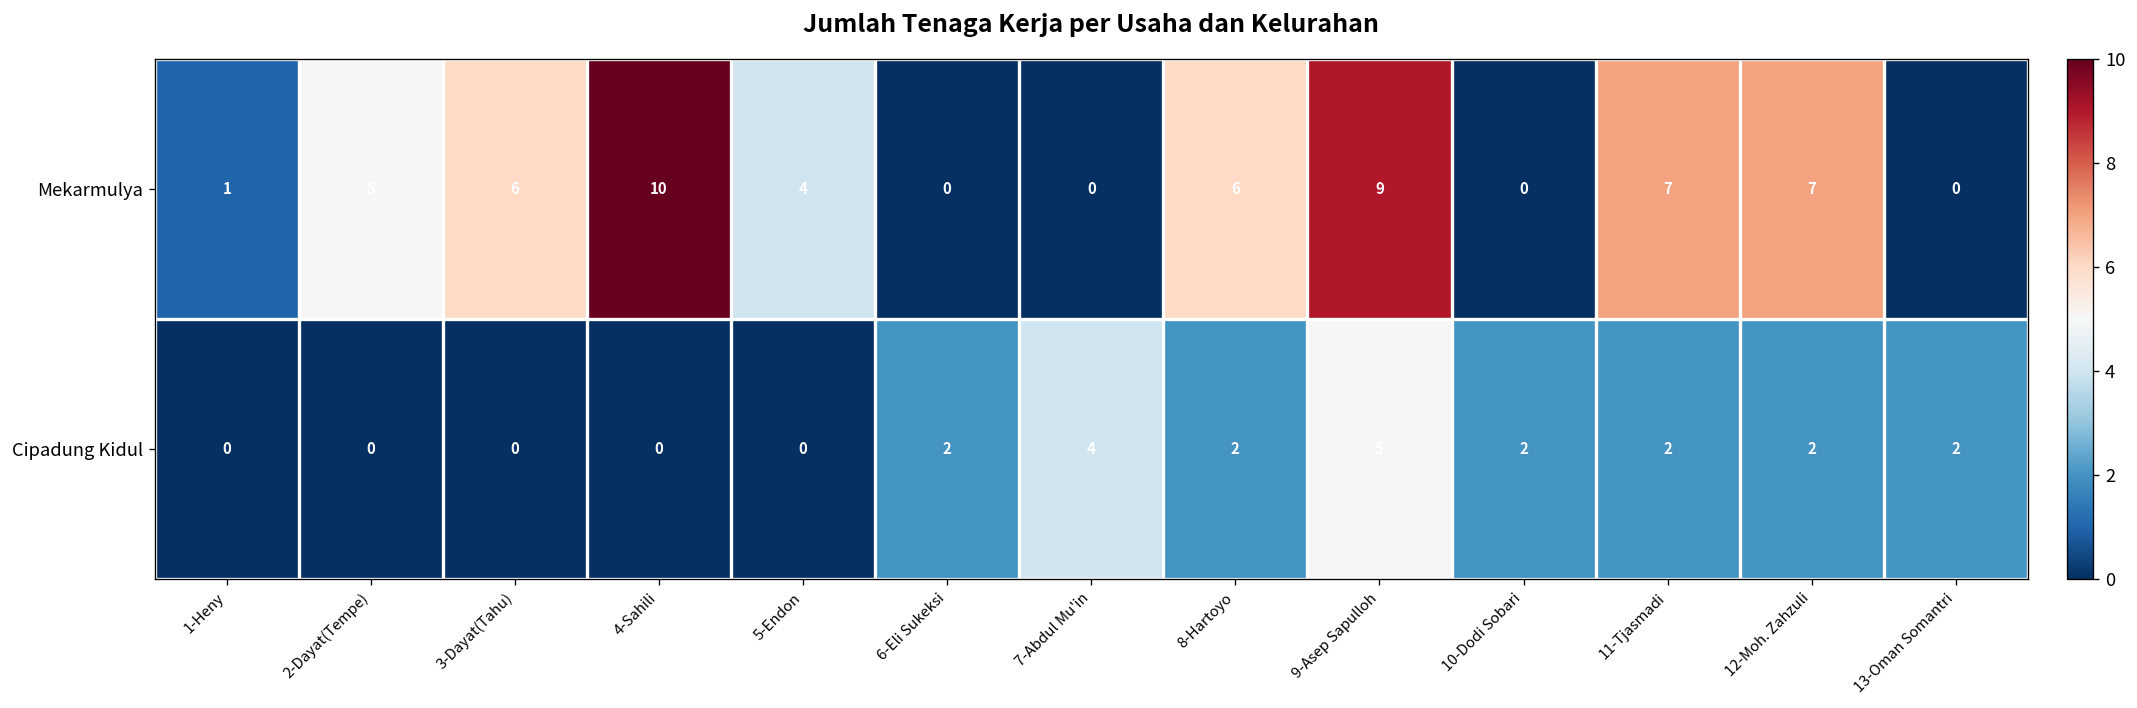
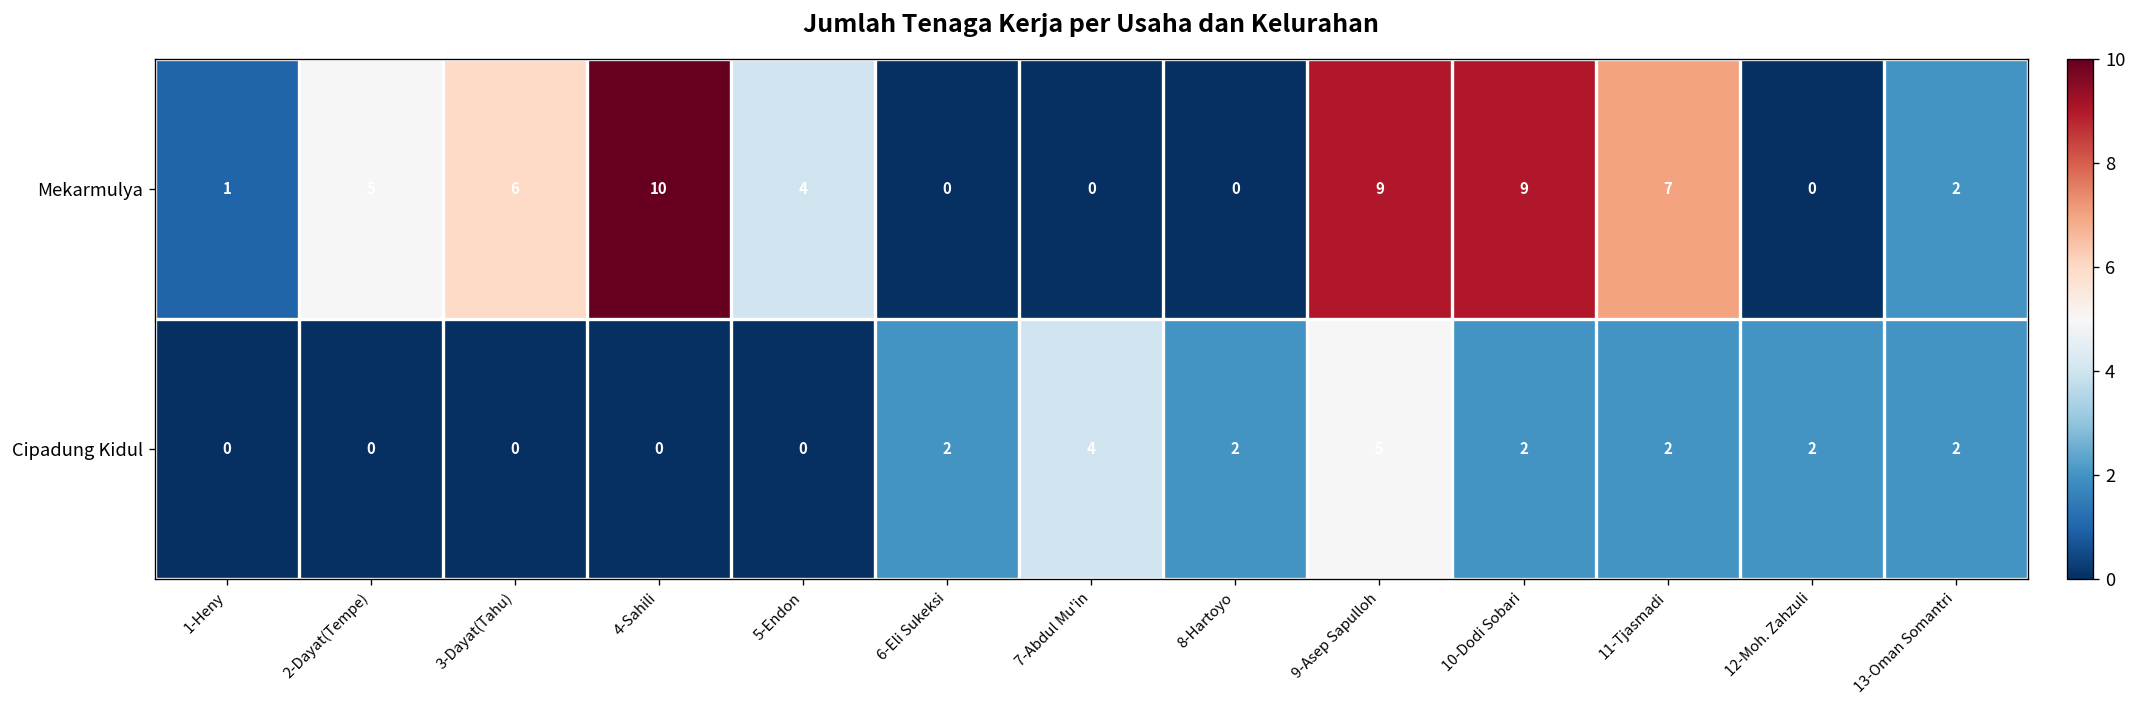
Mekarmulya, 8-Hartoyo: 6 -> 0
Mekarmulya, 10-Dodi Sobari: 0 -> 9
Mekarmulya, 12-Moh. Zahzuli: 7 -> 0
Mekarmulya, 13-Oman Somantri: 0 -> 2
